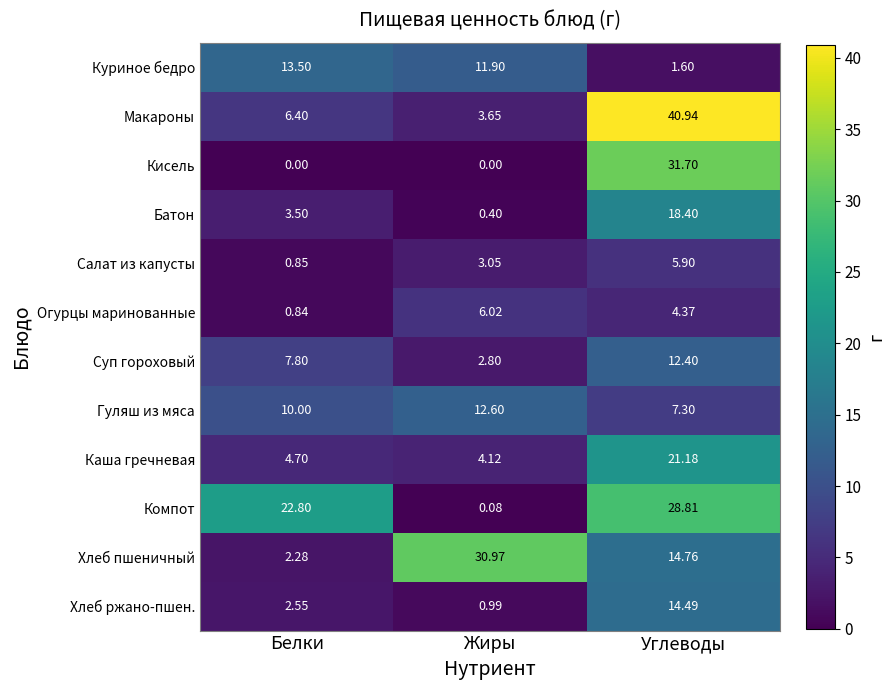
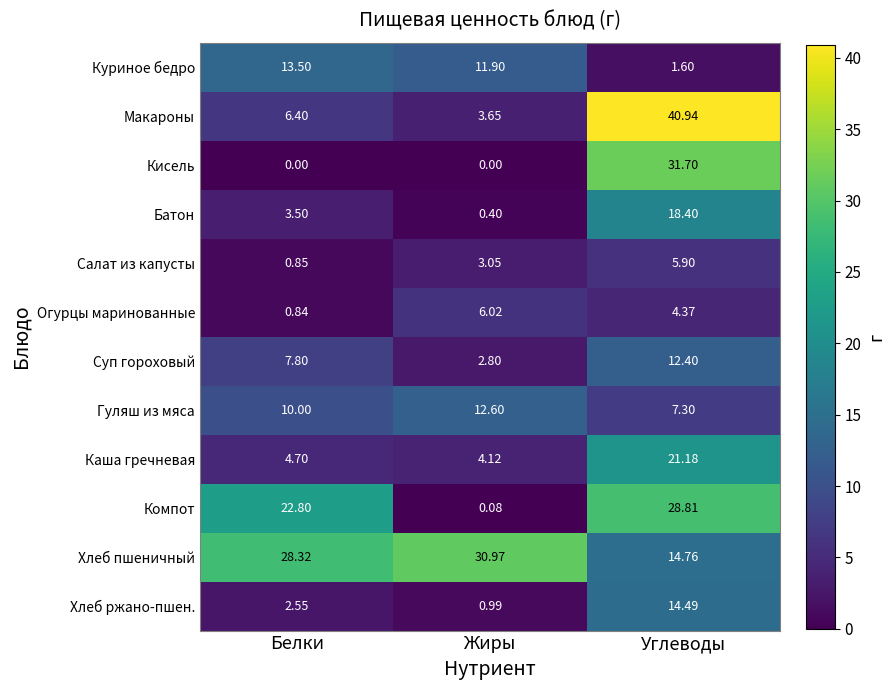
Хлеб пшеничный, Белки: 2.28 -> 28.32
